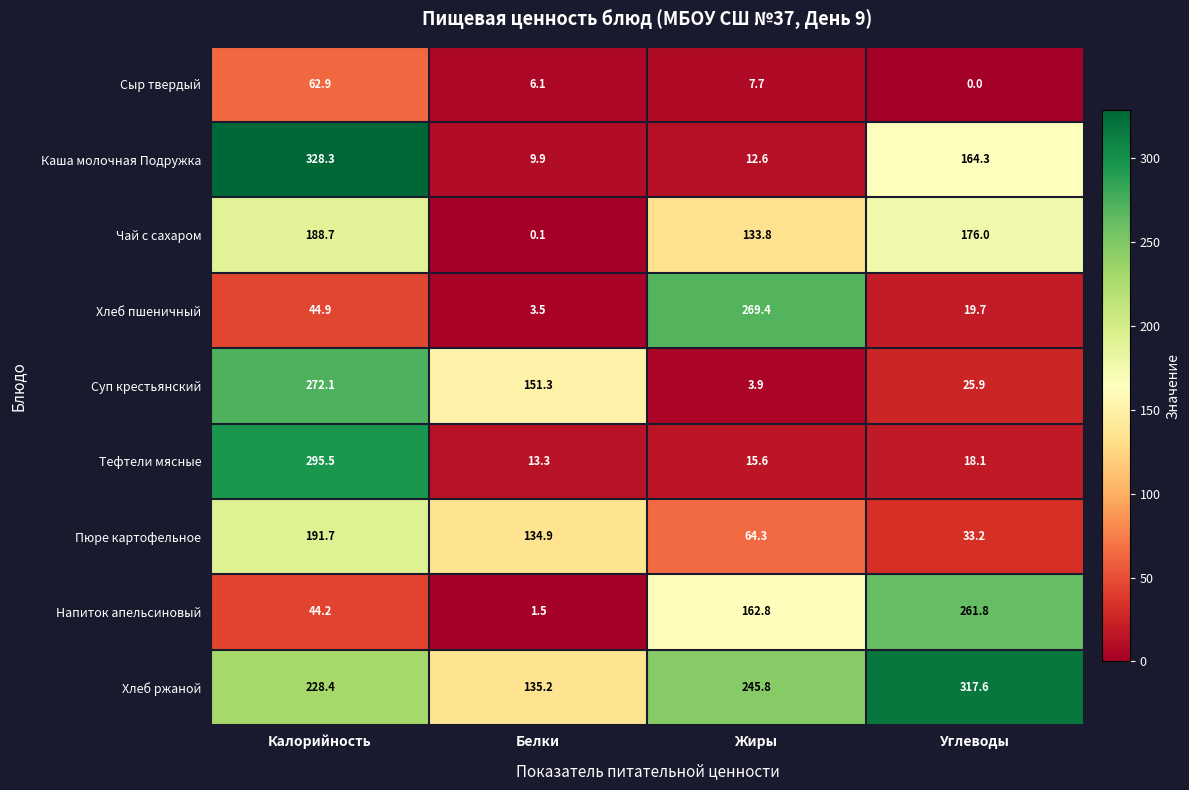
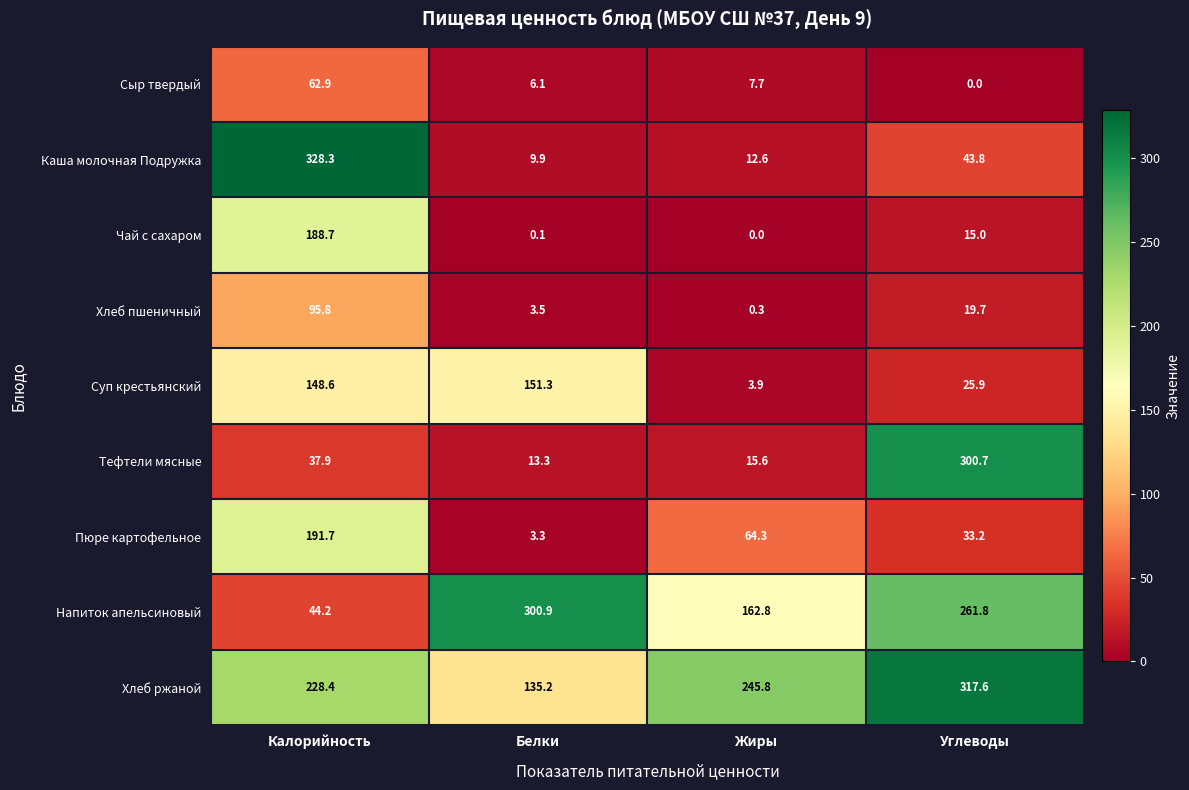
Каша молочная Подружка, Углеводы: 164.3 -> 43.8
Чай с сахаром, Жиры: 133.8 -> 0.0
Чай с сахаром, Углеводы: 176.0 -> 15.0
Хлеб пшеничный, Калорийность: 44.9 -> 95.8
Хлеб пшеничный, Жиры: 269.4 -> 0.3
Суп крестьянский, Калорийность: 272.1 -> 148.6
Тефтели мясные, Калорийность: 295.5 -> 37.9
Тефтели мясные, Углеводы: 18.1 -> 300.7
Пюре картофельное, Белки: 134.9 -> 3.3
Напиток апельсиновый, Белки: 1.5 -> 300.9
